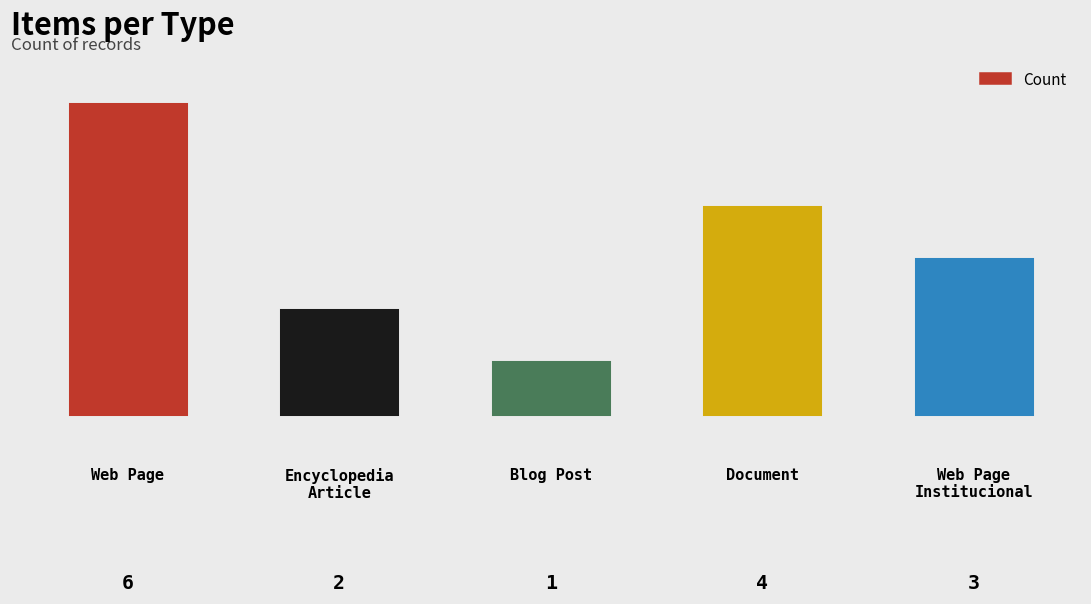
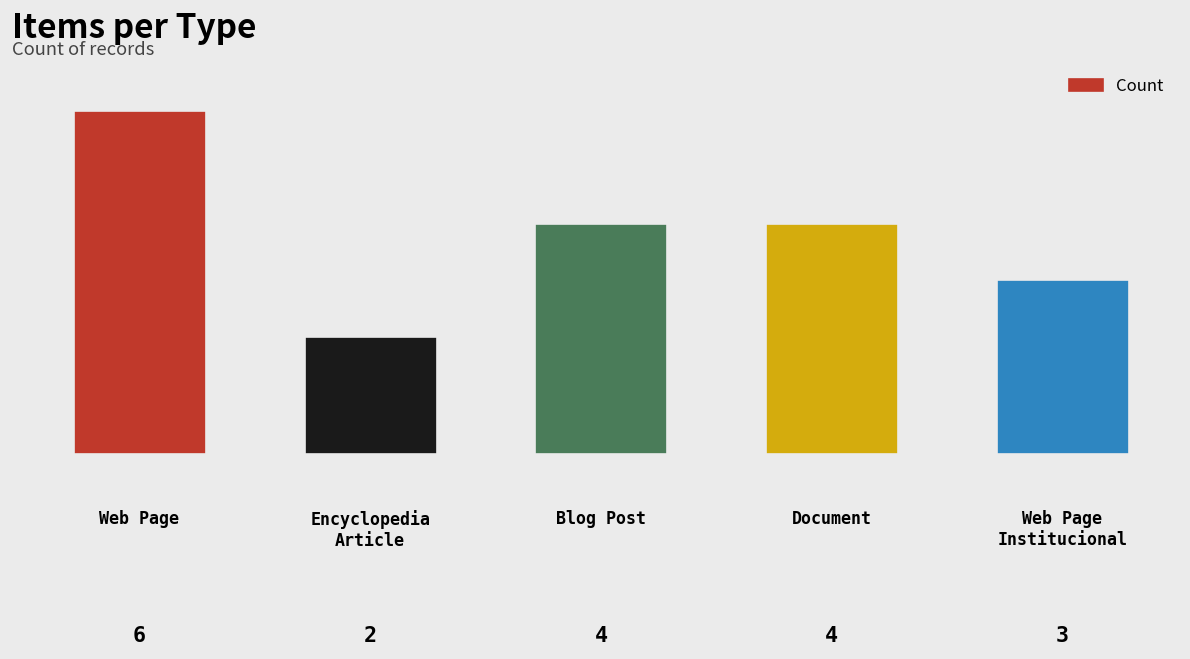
Blog Post: 1 -> 4
